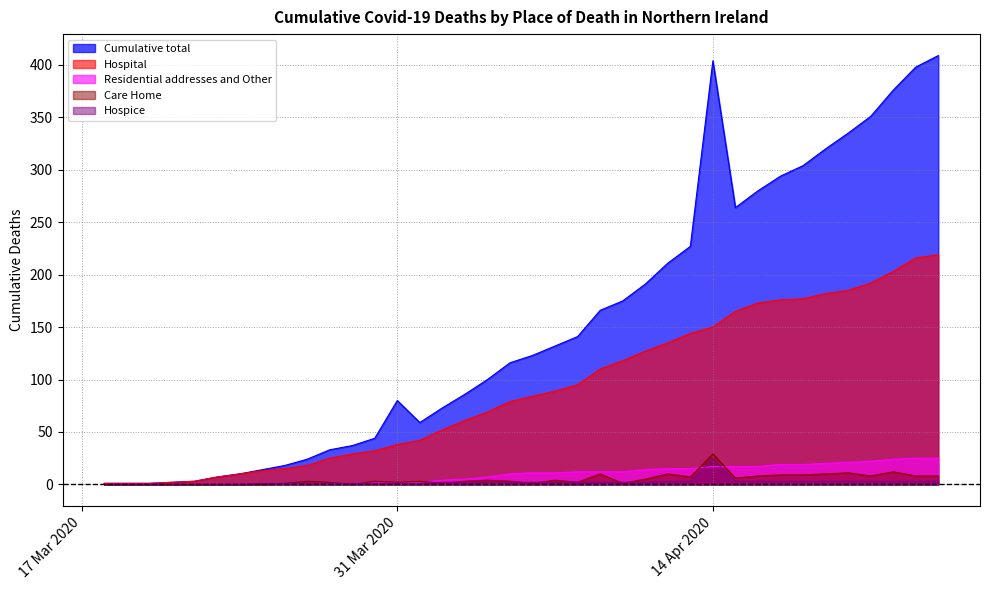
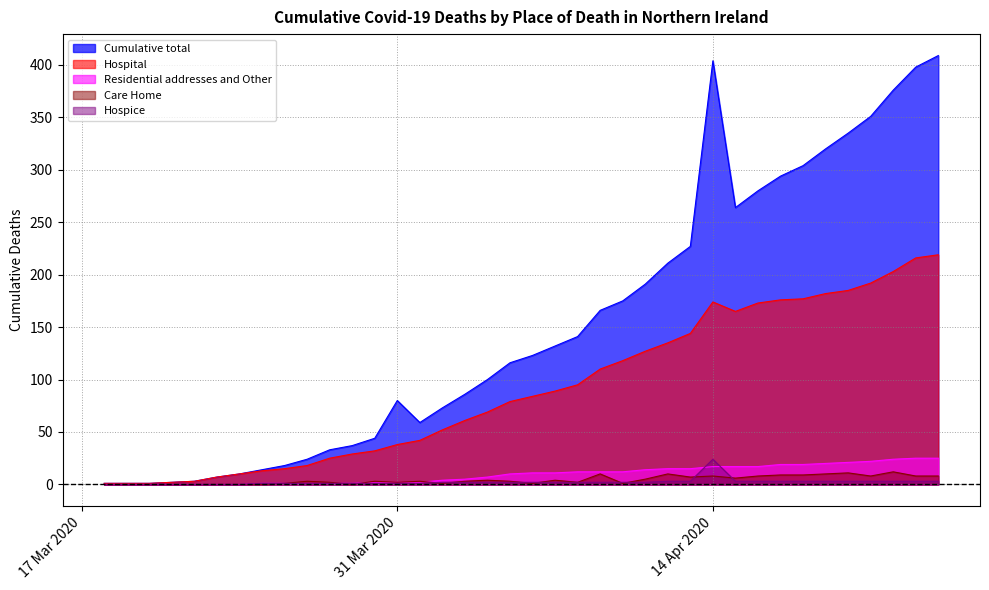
Hospital, 14 Apr 2020: 150 -> 174
Care Home, 14 Apr 2020: 29 -> 8
